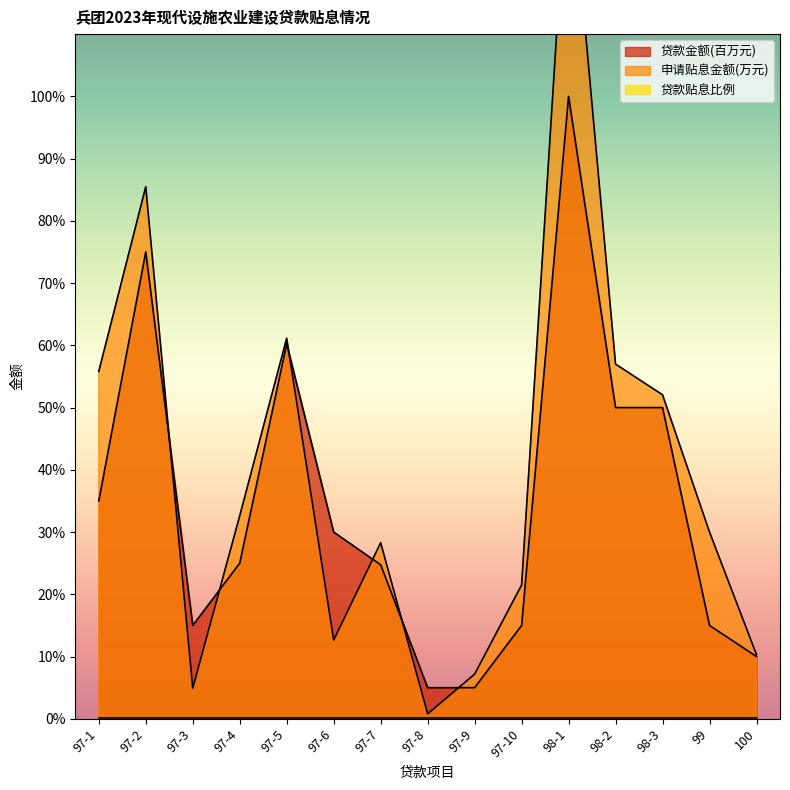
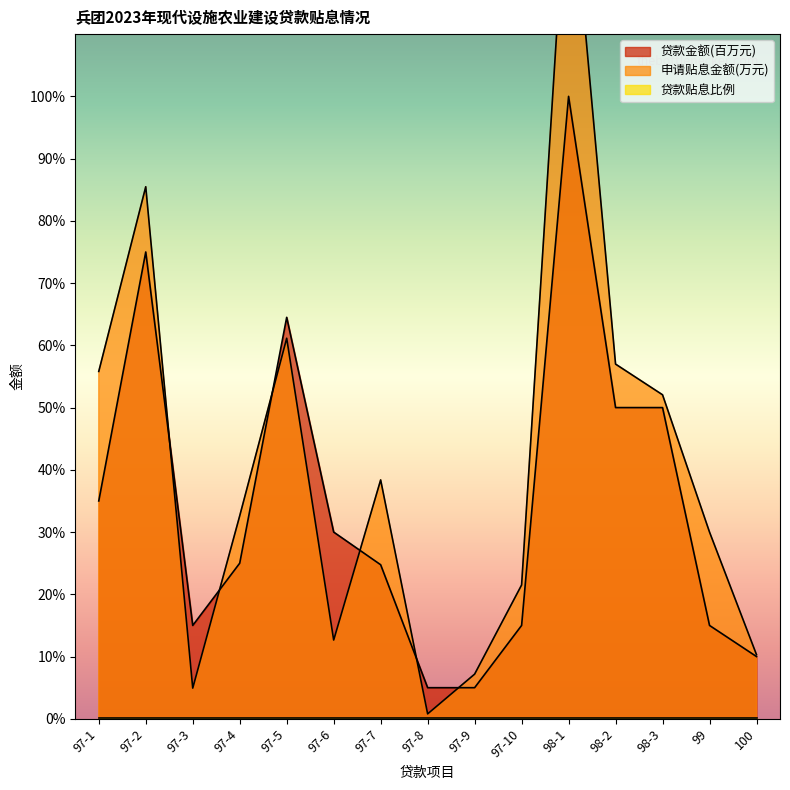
贷款金额(百万元), 97-5: 60% -> 65%
申请贴息金额(万元), 97-7: 28% -> 38%
